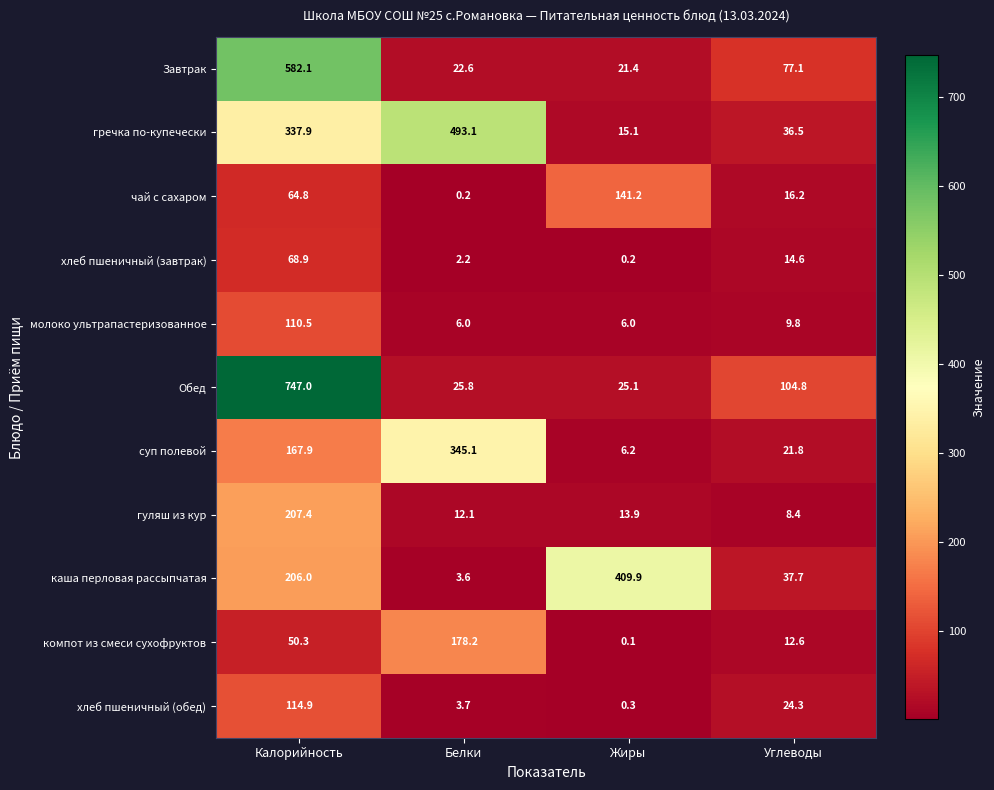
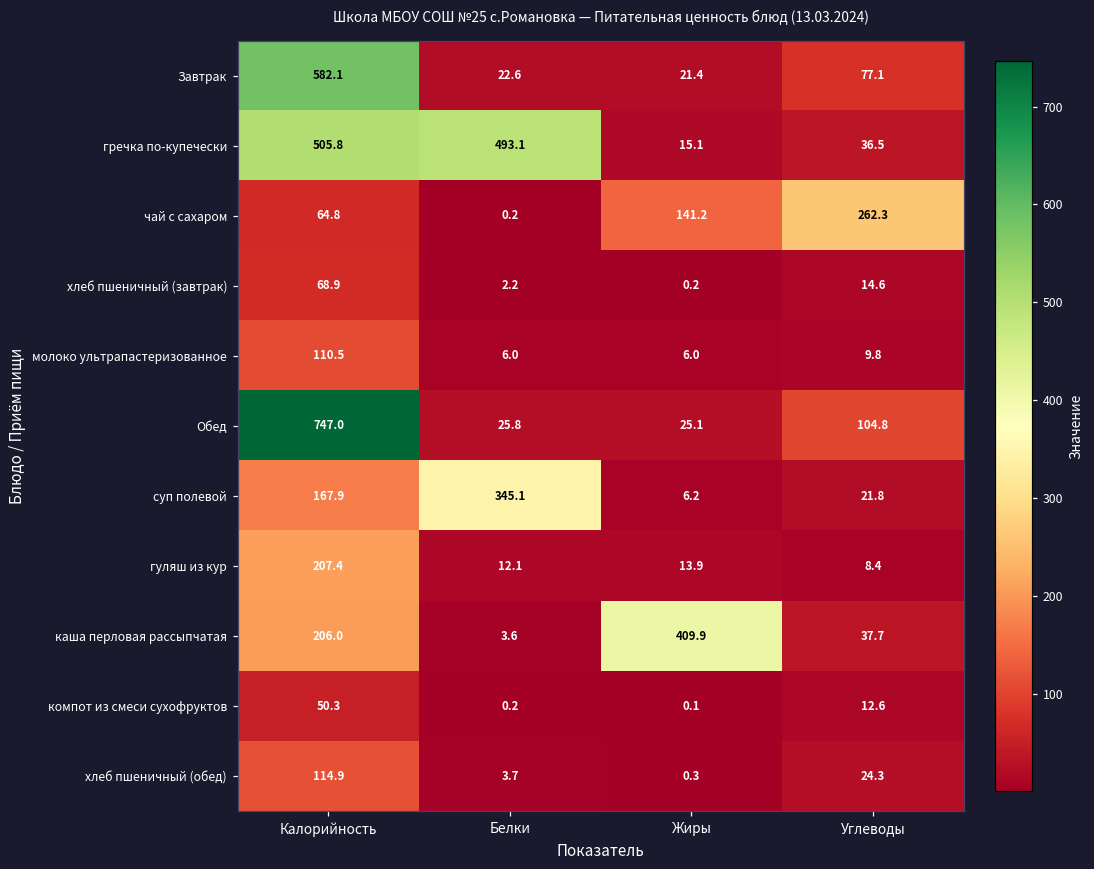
гречка по-купечески, Калорийность: 337.9 -> 505.8
чай с сахаром, Углеводы: 16.2 -> 262.3
компот из смеси сухофруктов, Белки: 178.2 -> 0.2
